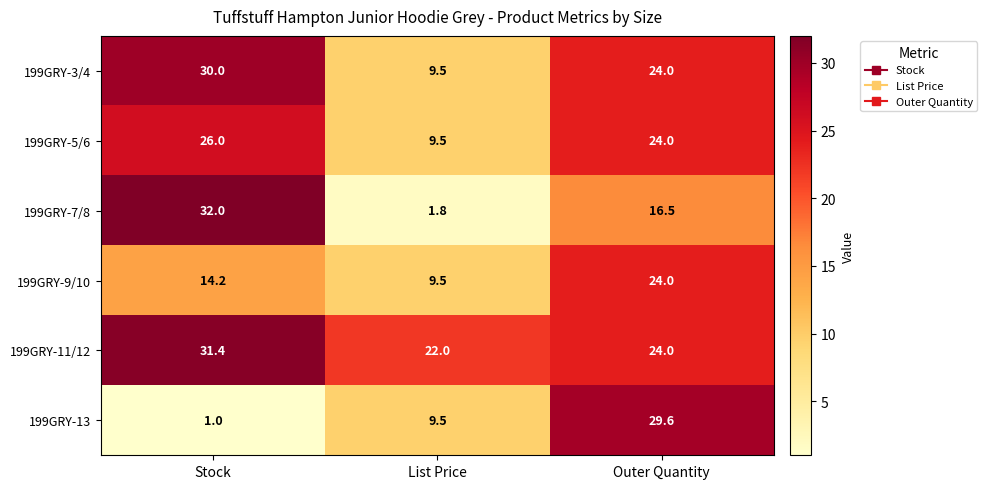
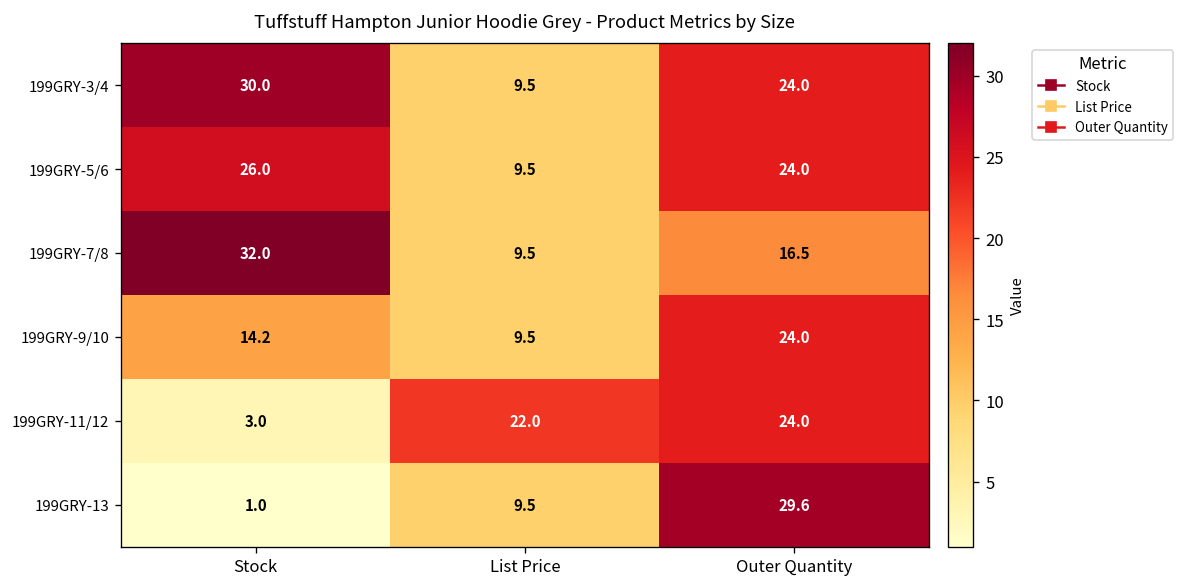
199GRY-7/8, List Price: 1.8 -> 9.5
199GRY-11/12, Stock: 31.4 -> 3.0
